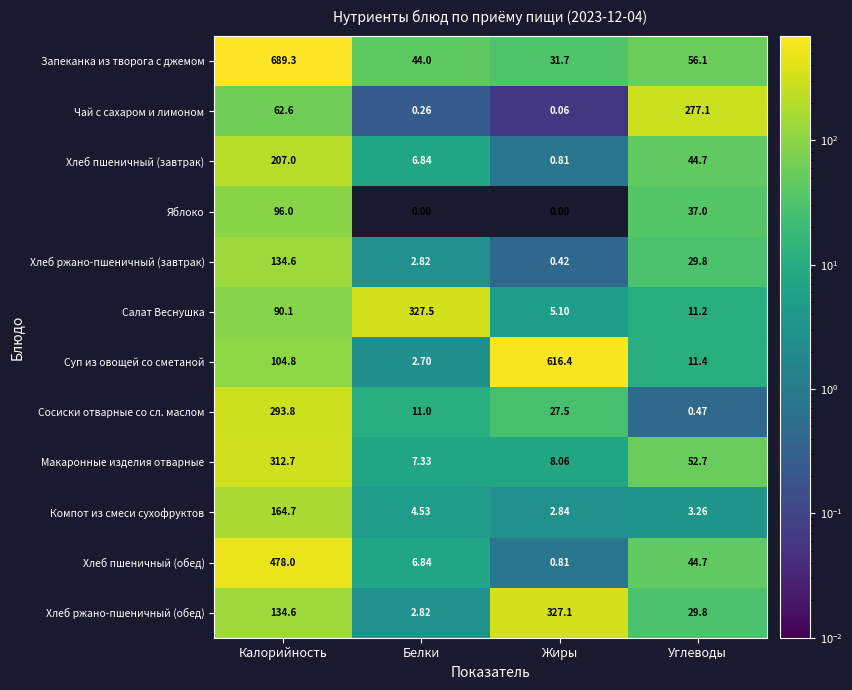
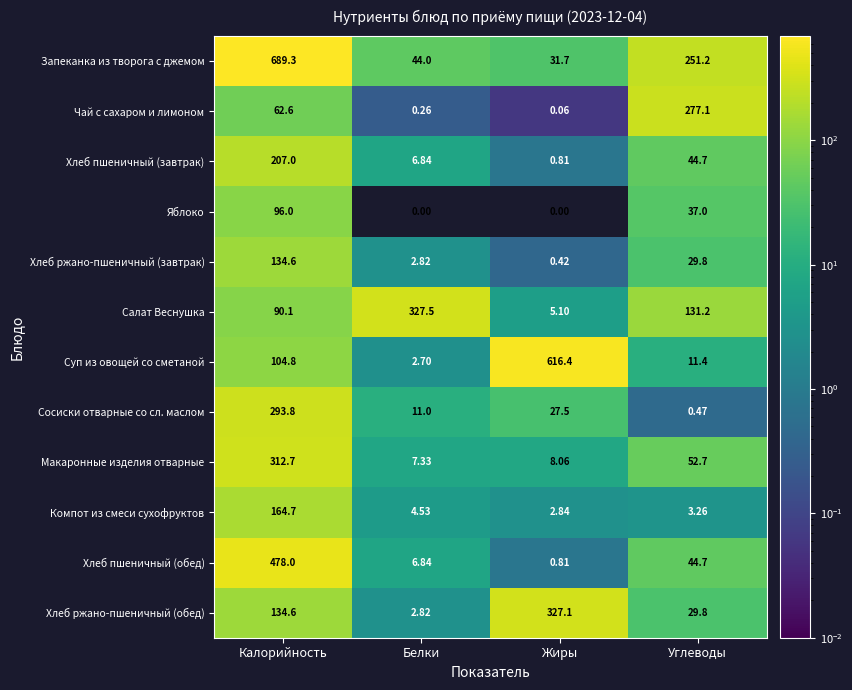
Запеканка из творога с джемом, Углеводы: 56.1 -> 251.2
Салат Веснушка, Углеводы: 11.2 -> 131.2
